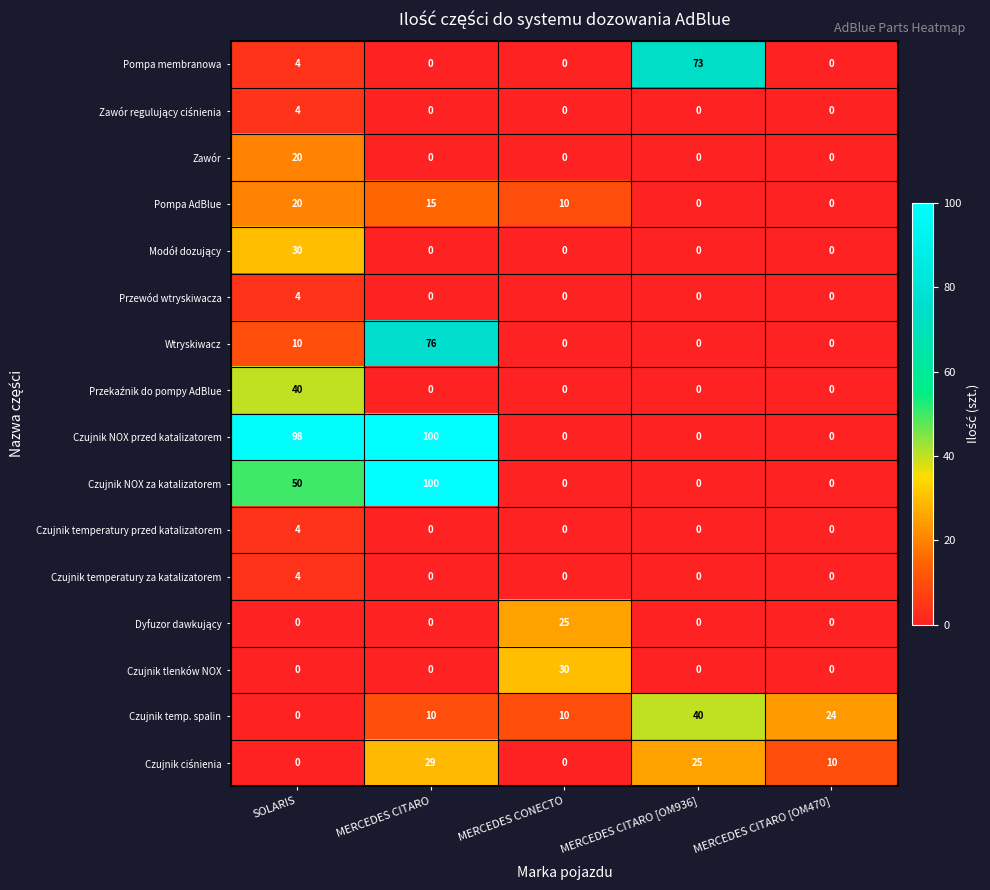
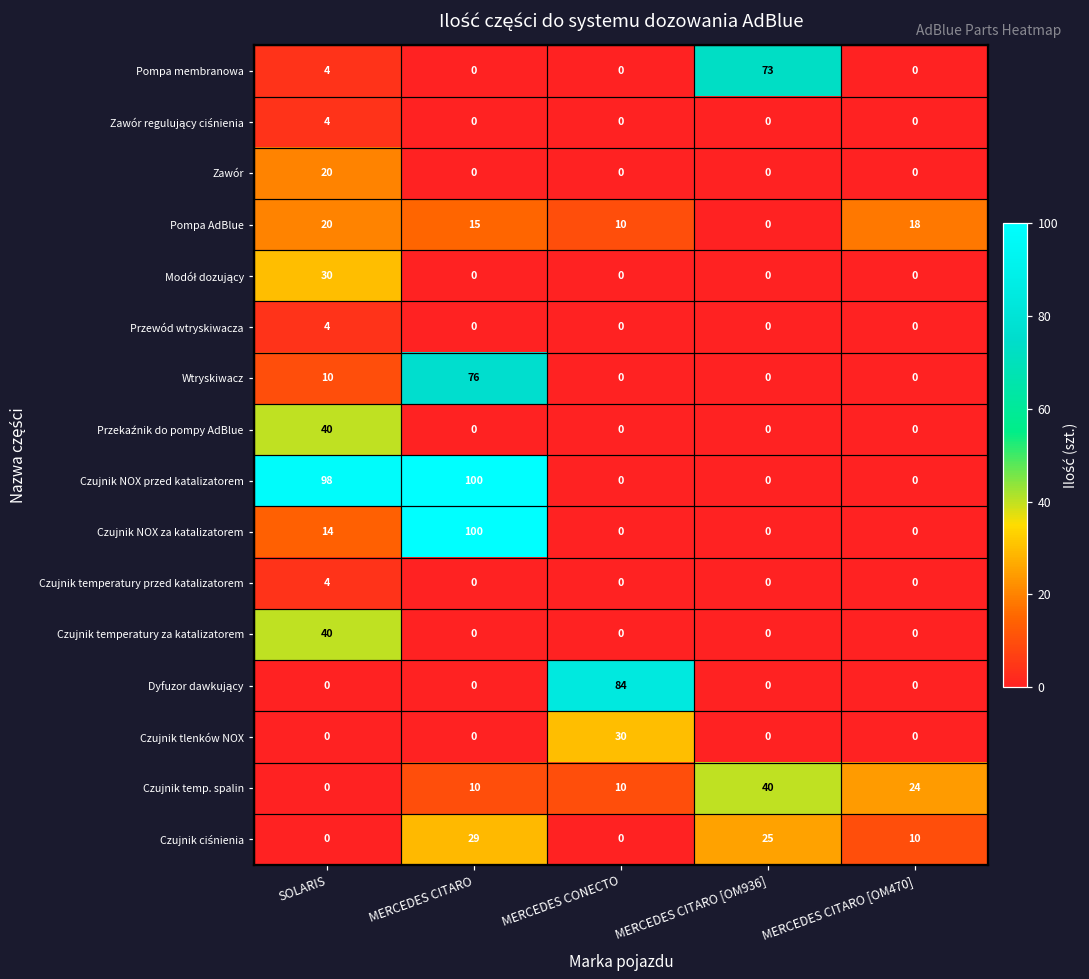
Pompa AdBlue, MERCEDES CITARO [OM470]: 0 -> 18
Czujnik NOX za katalizatorem, SOLARIS: 50 -> 14
Czujnik temperatury za katalizatorem, SOLARIS: 4 -> 40
Dyfuzor dawkujący, MERCEDES CONECTO: 25 -> 84
